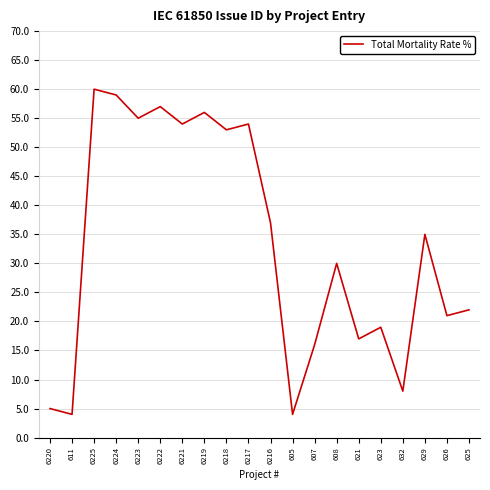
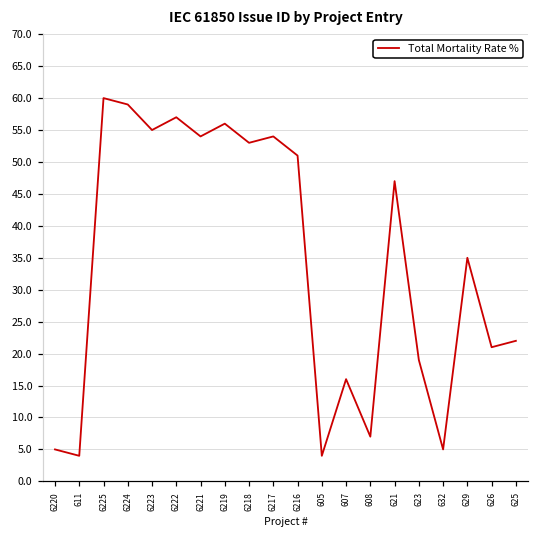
6216: 37 -> 51
608: 30 -> 7
621: 17 -> 47
632: 8 -> 5
